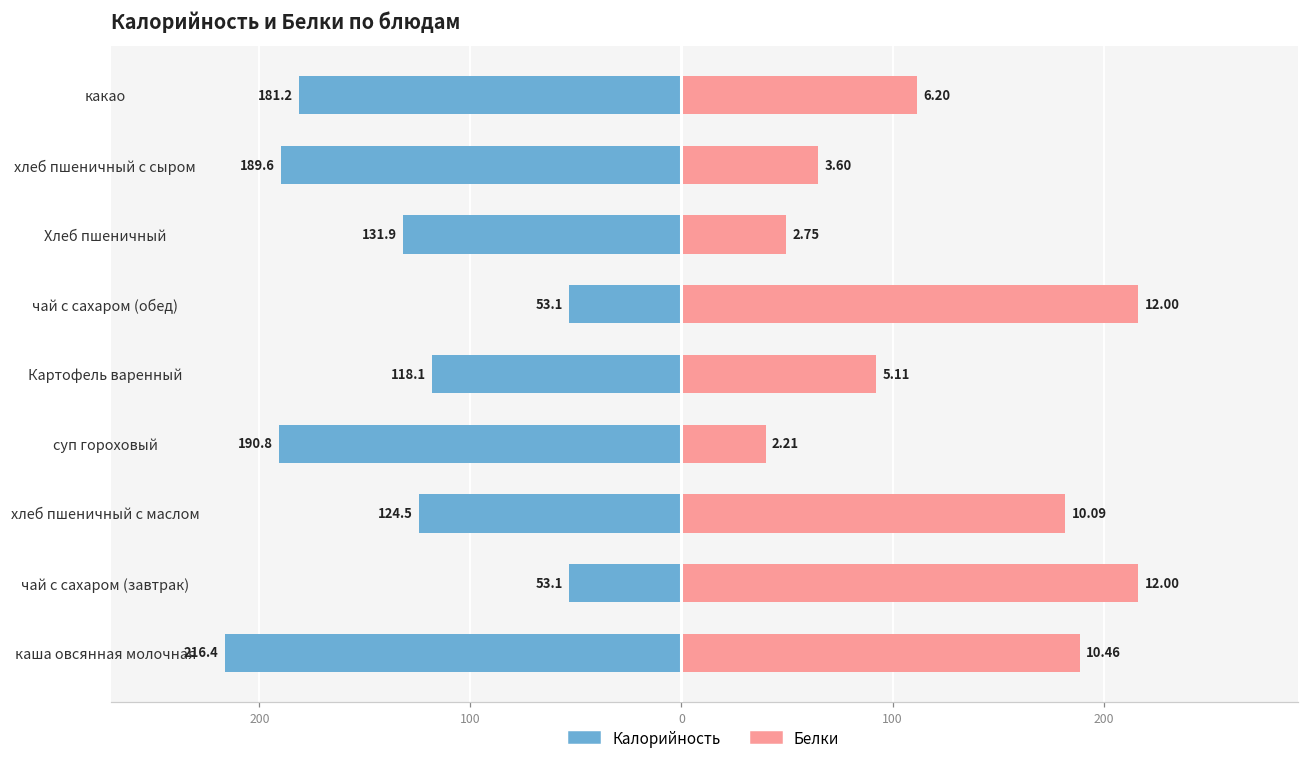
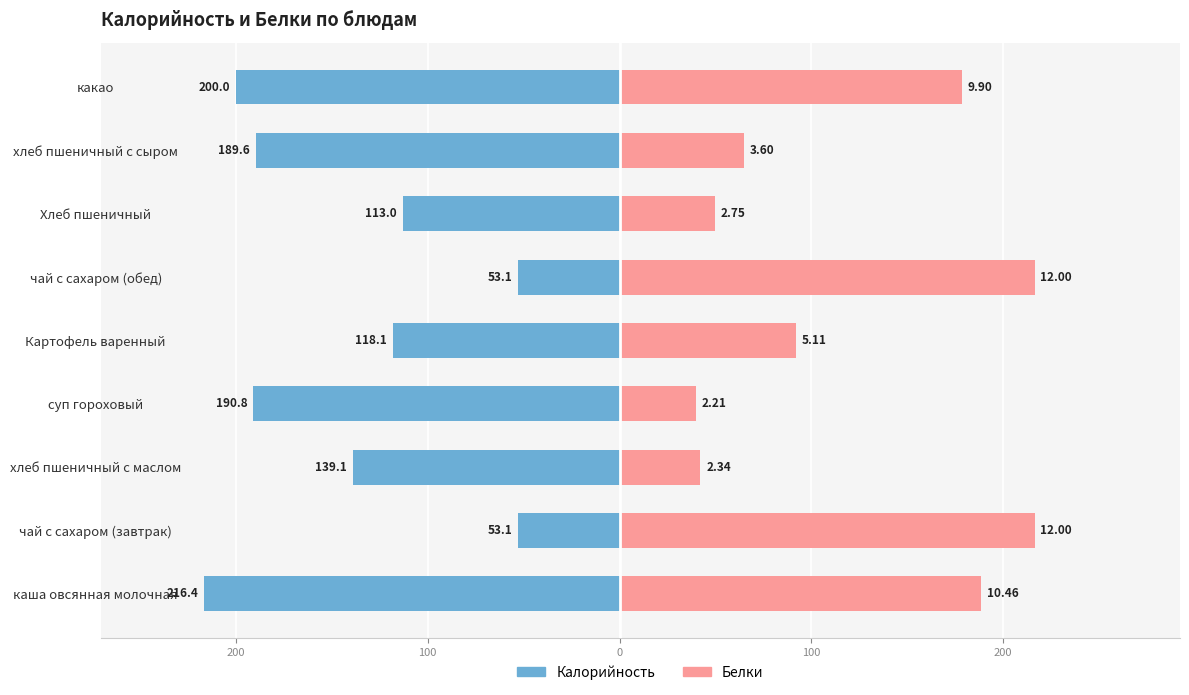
Калорийность, какао: 181.2 -> 200.0
Белки, какао: 6.20 -> 9.90
Калорийность, Хлеб пшеничный: 131.9 -> 113.0
Калорийность, хлеб пшеничный с маслом: 124.5 -> 139.1
Белки, хлеб пшеничный с маслом: 10.09 -> 2.34
